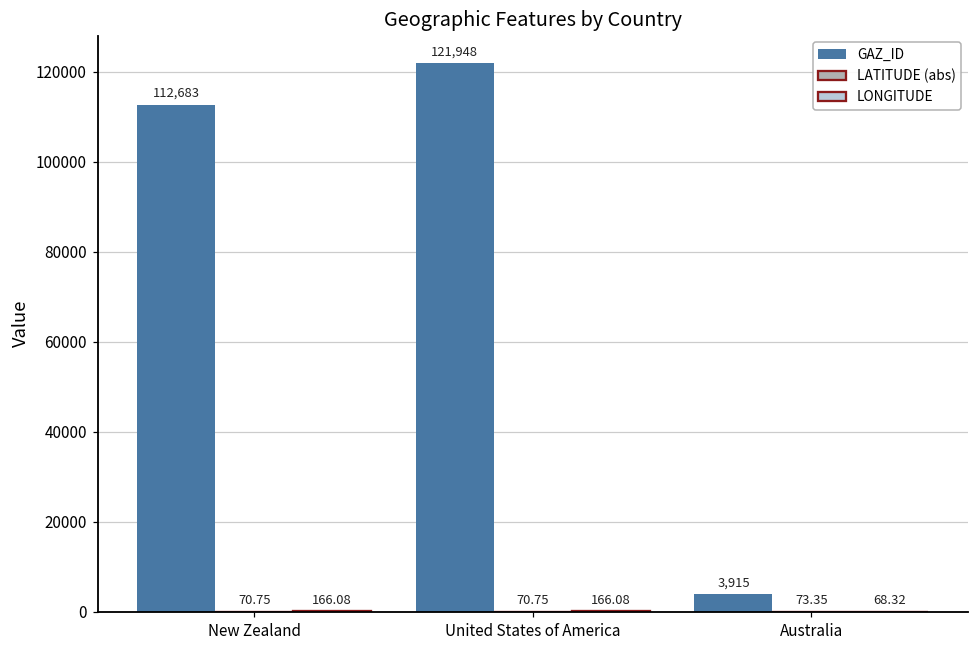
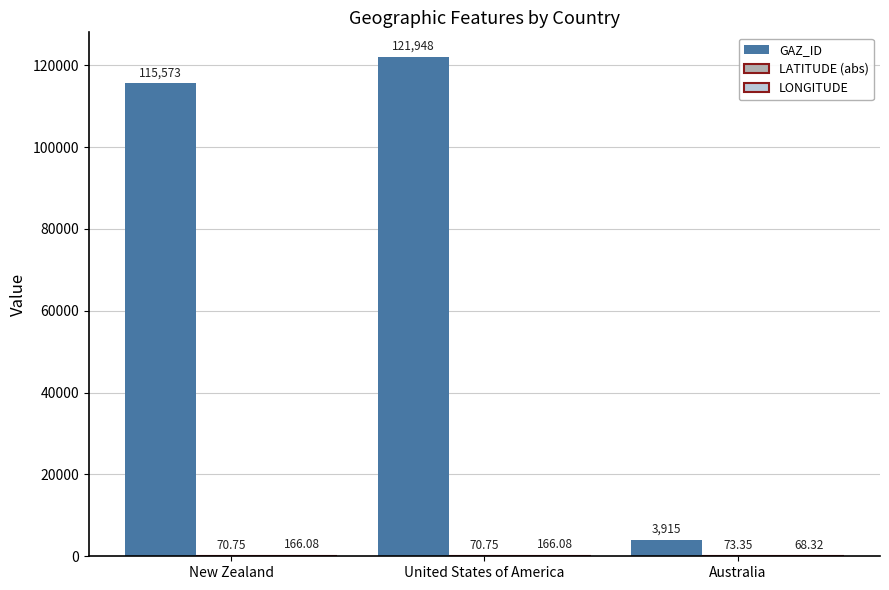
GAZ_ID, New Zealand: 112,683 -> 115,573
